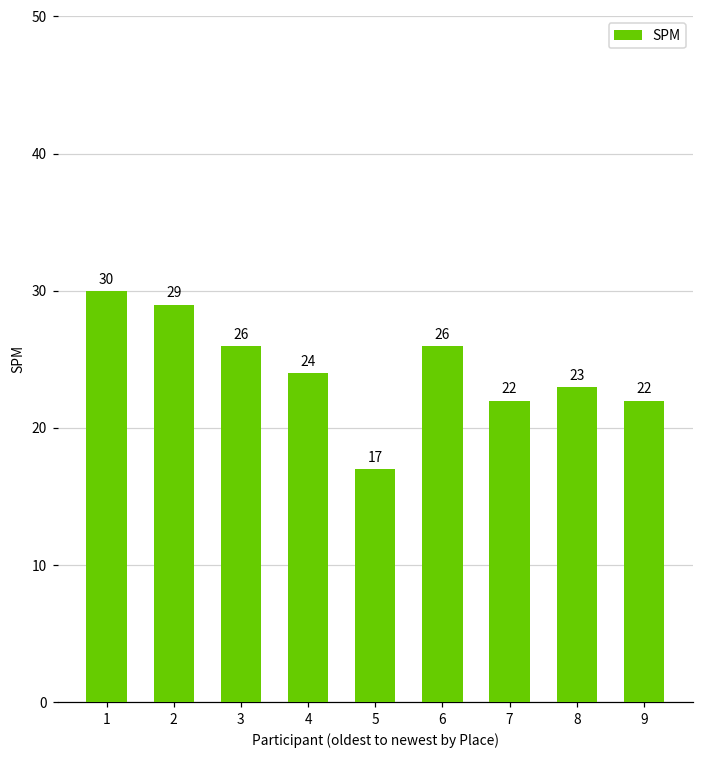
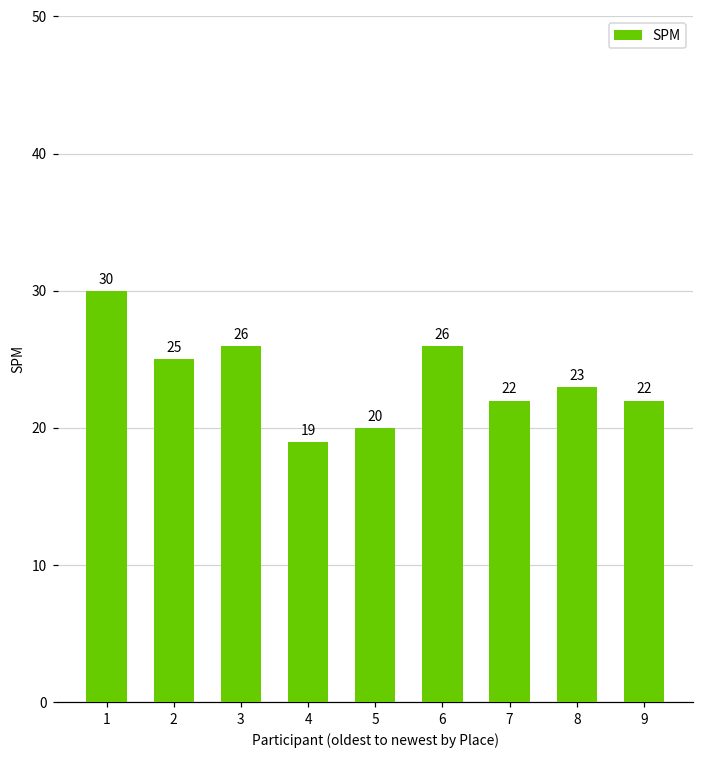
2: 29 -> 25
4: 24 -> 19
5: 17 -> 20
